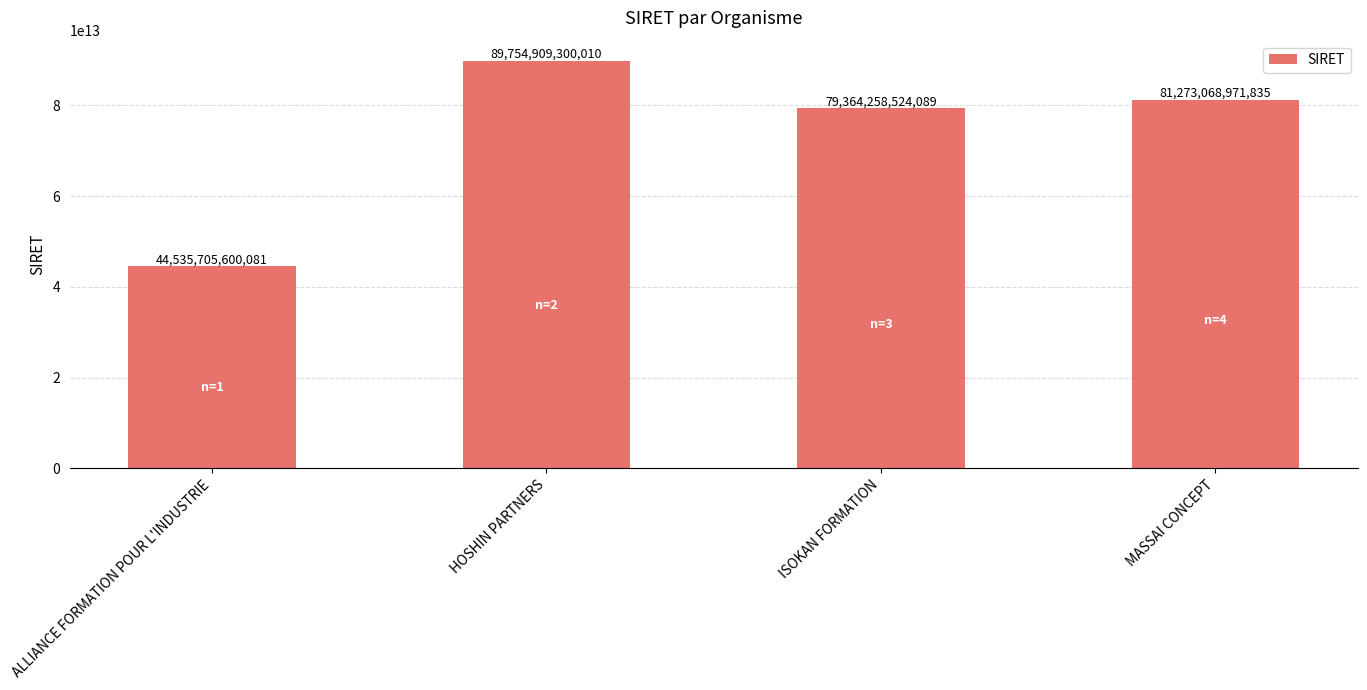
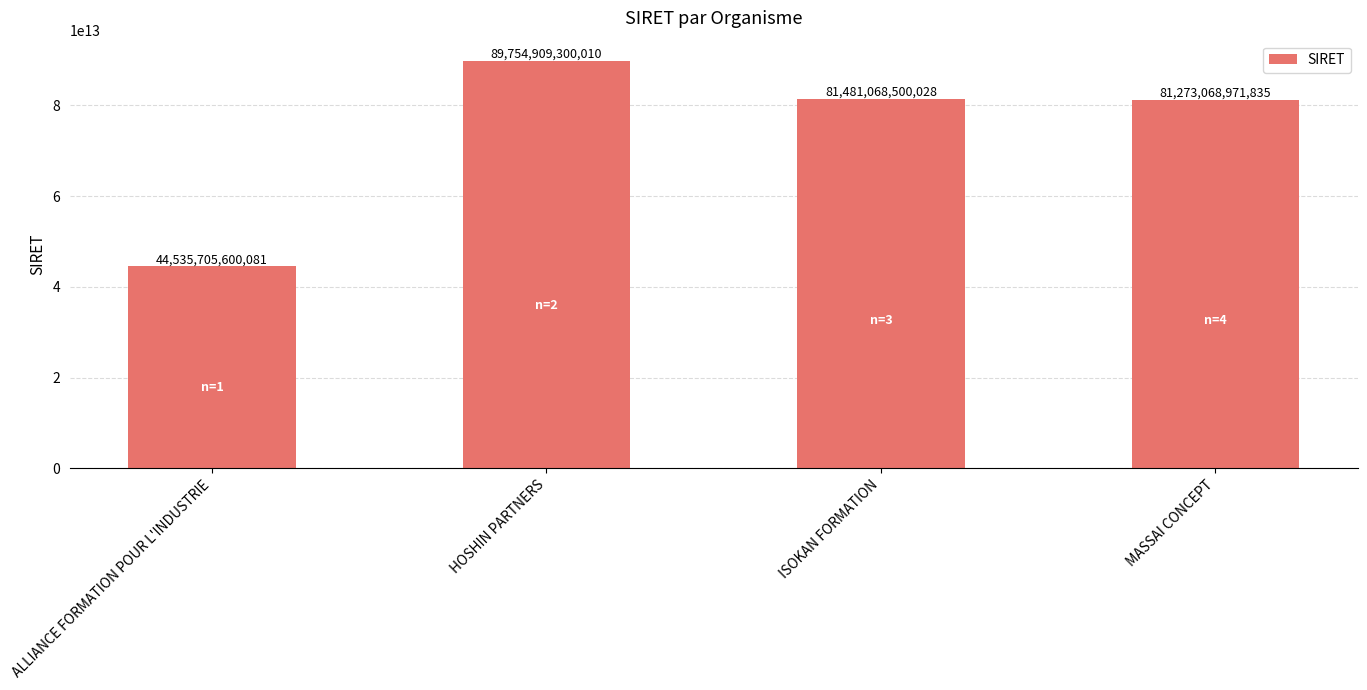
ISOKAN FORMATION: 79,364,258,524,089 -> 81,481,068,500,028
